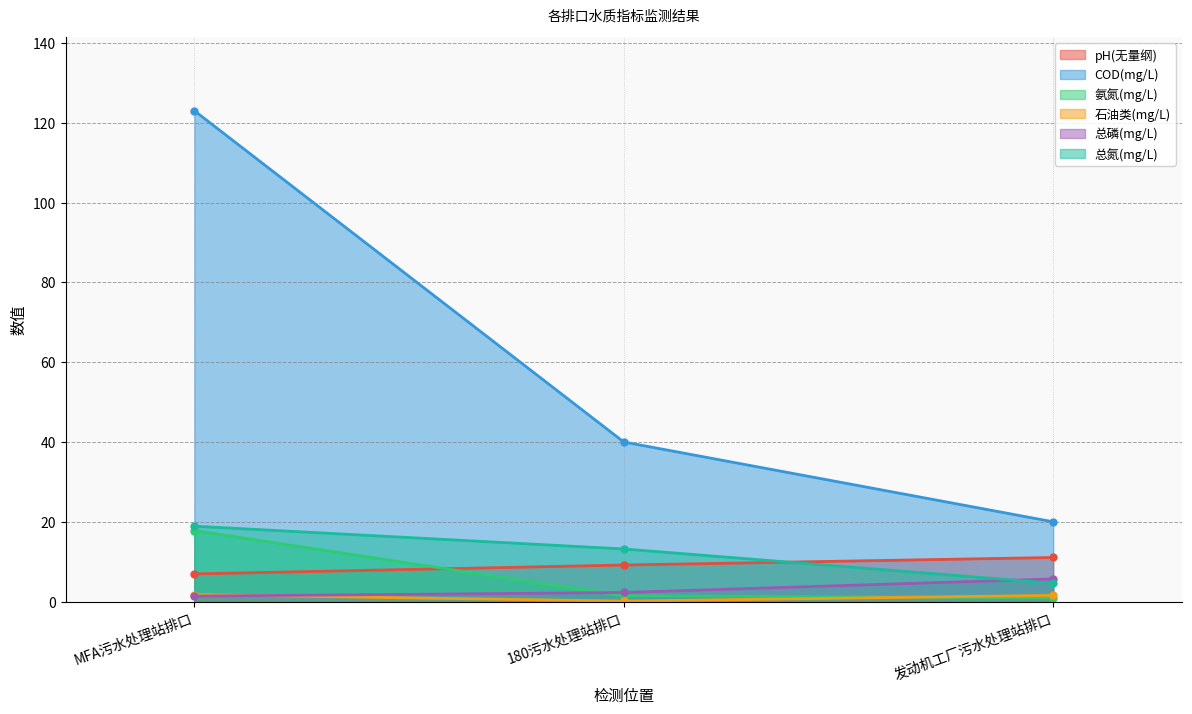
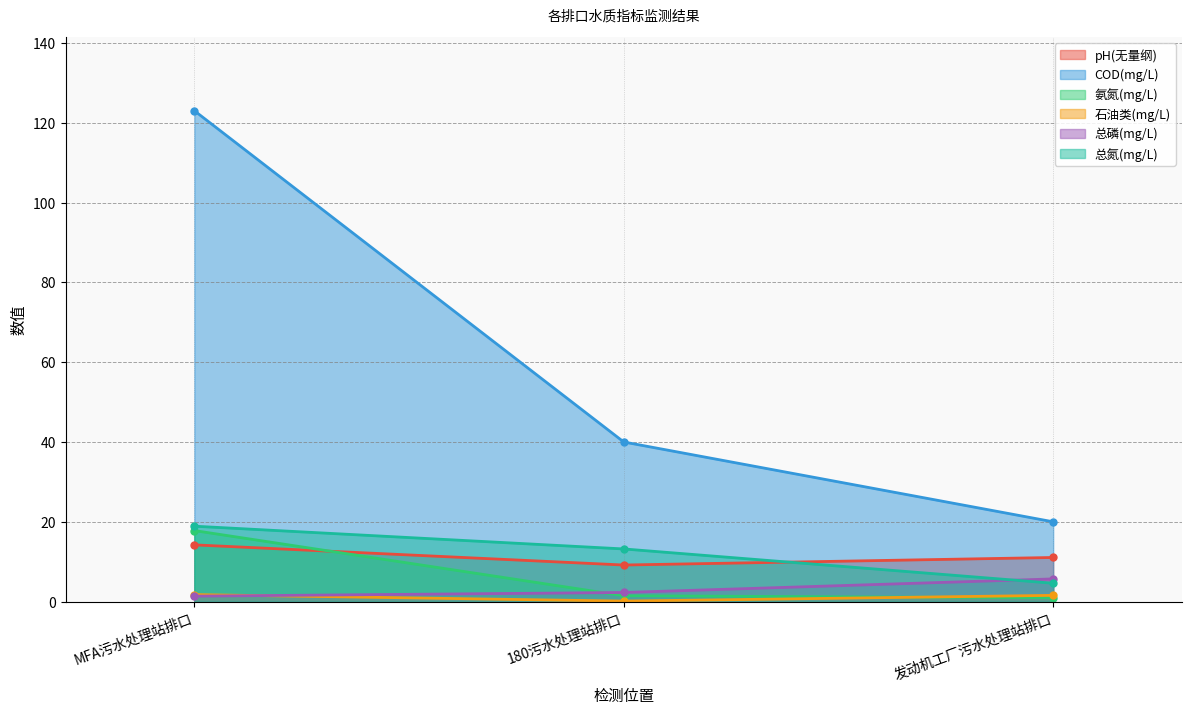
pH(无量纲), MFA污水处理站排口: 7 -> 14
